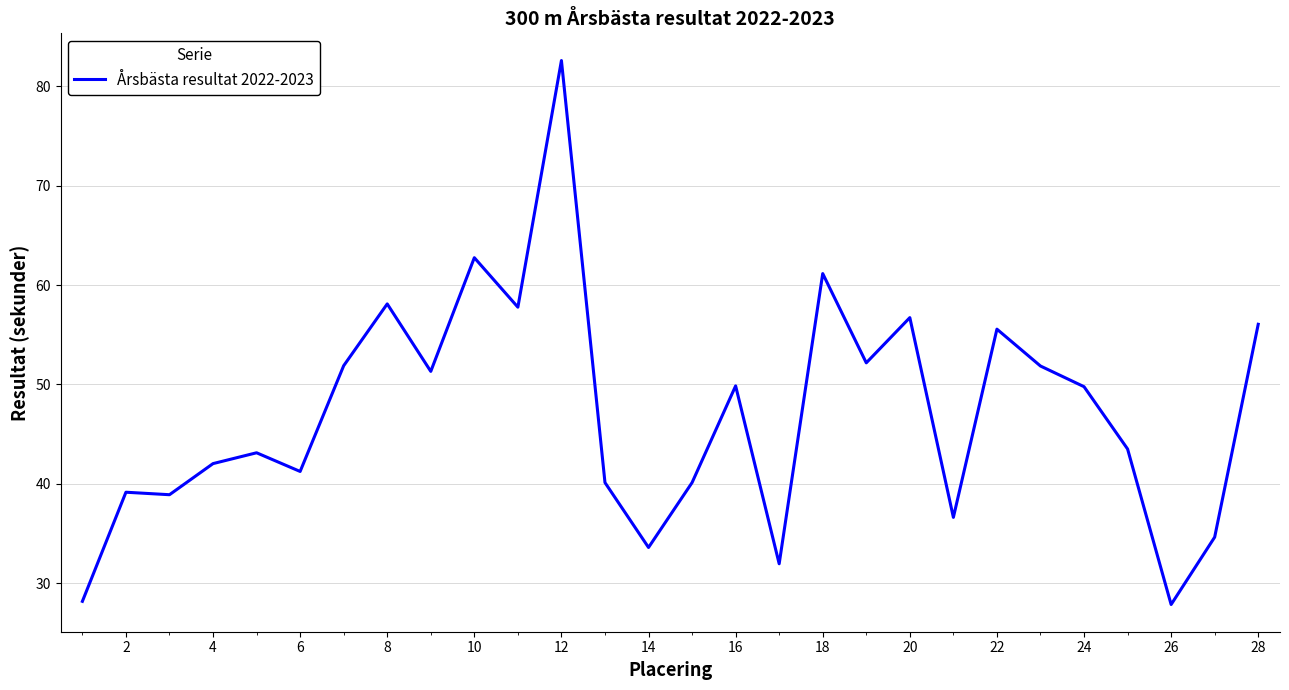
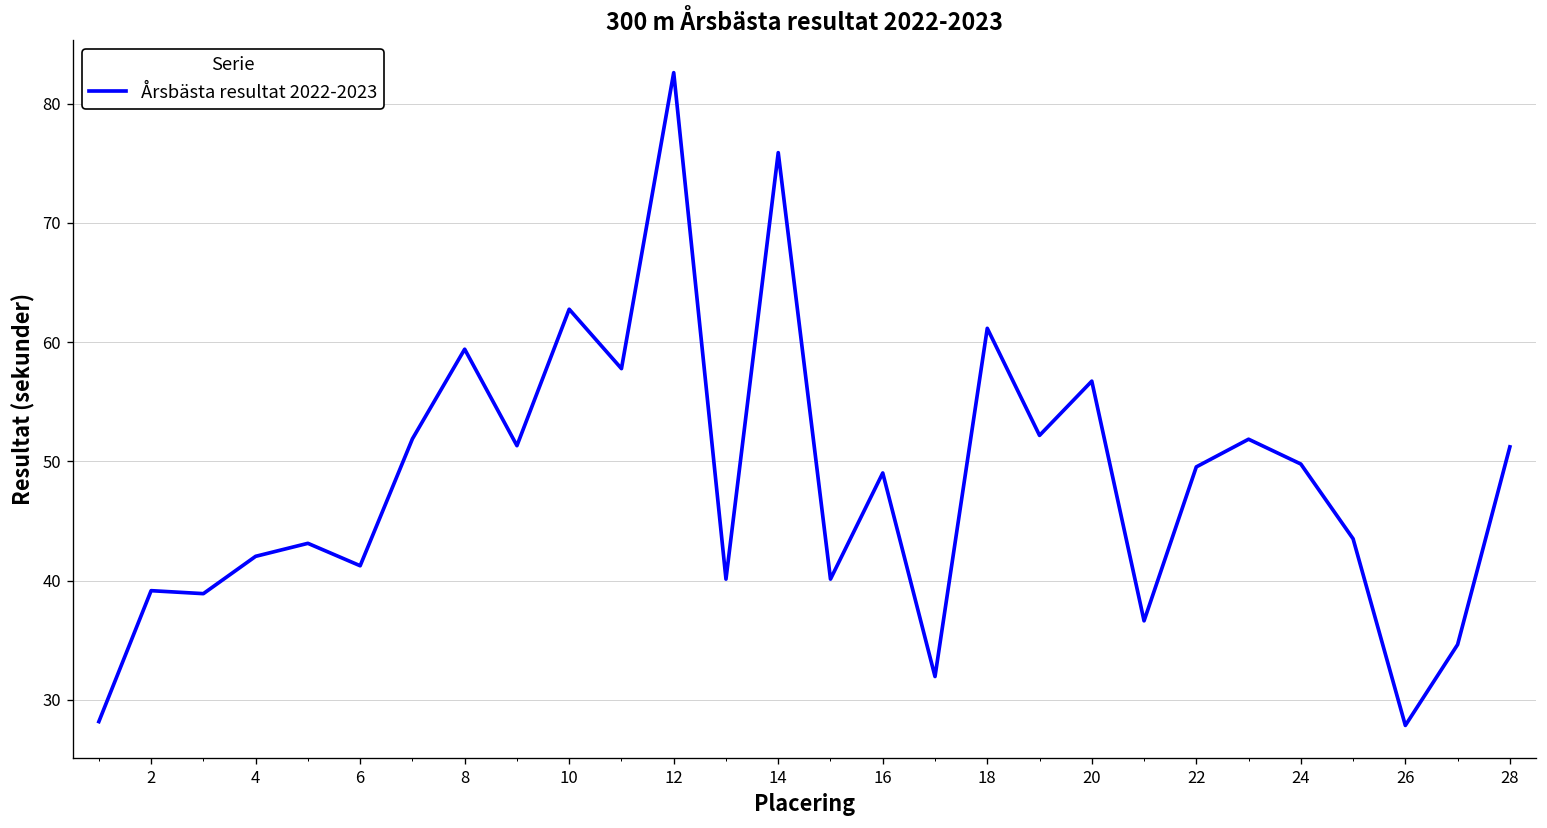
8: 58 -> 59
14: 34 -> 76
16: 50 -> 49
22: 56 -> 50
28: 56 -> 51
